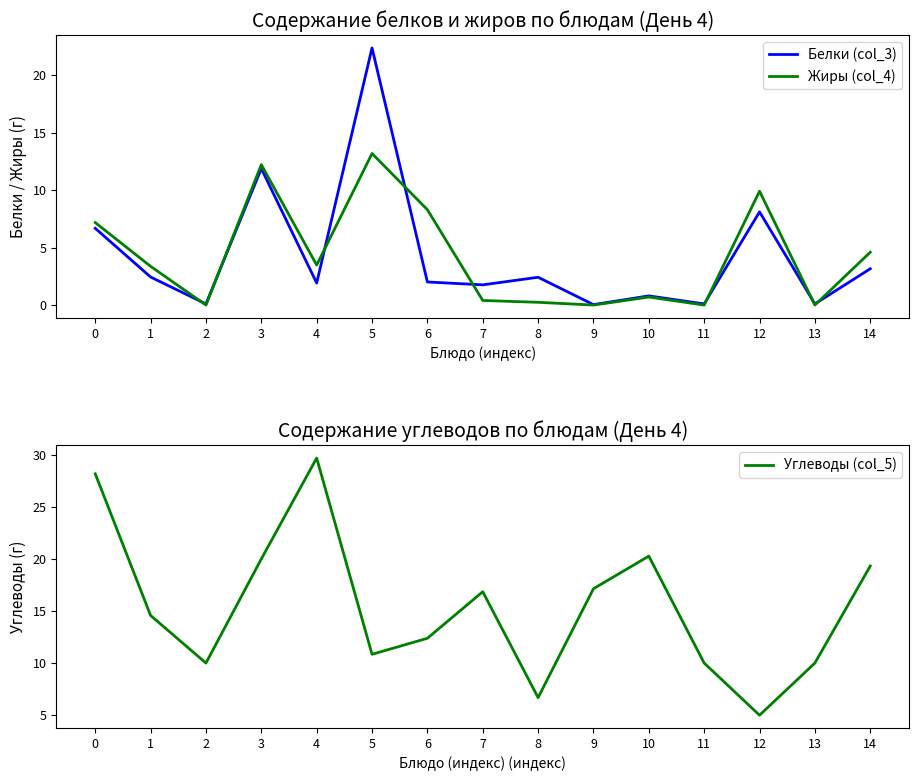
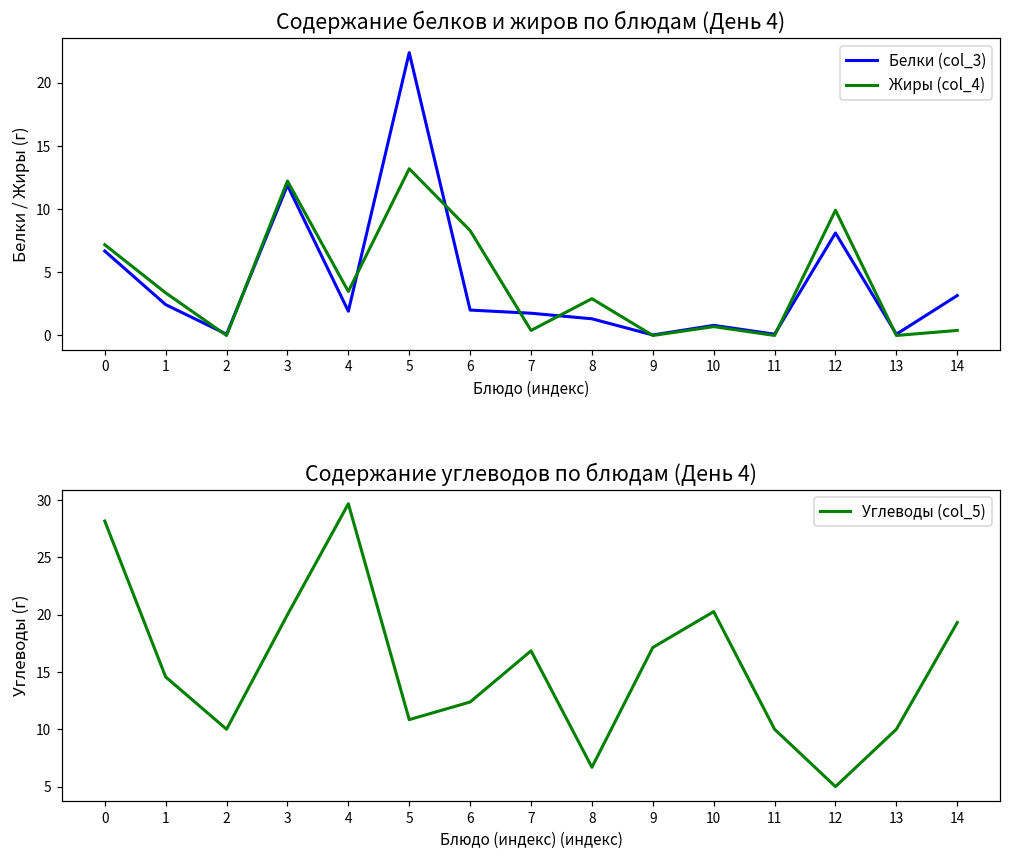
Содержание белков и жиров по блюдам (День 4), Белки (col_3), 8: 2.4 -> 1.3
Содержание белков и жиров по блюдам (День 4), Жиры (col_4), 8: 0.2 -> 2.9
Содержание белков и жиров по блюдам (День 4), Жиры (col_4), 14: 4.6 -> 0.4
